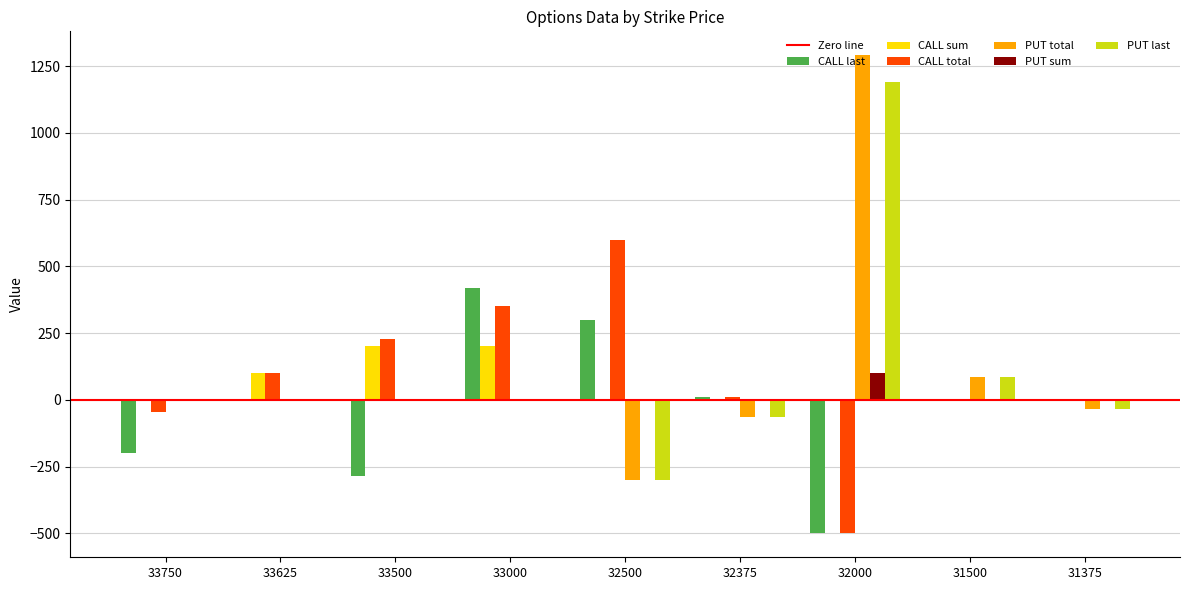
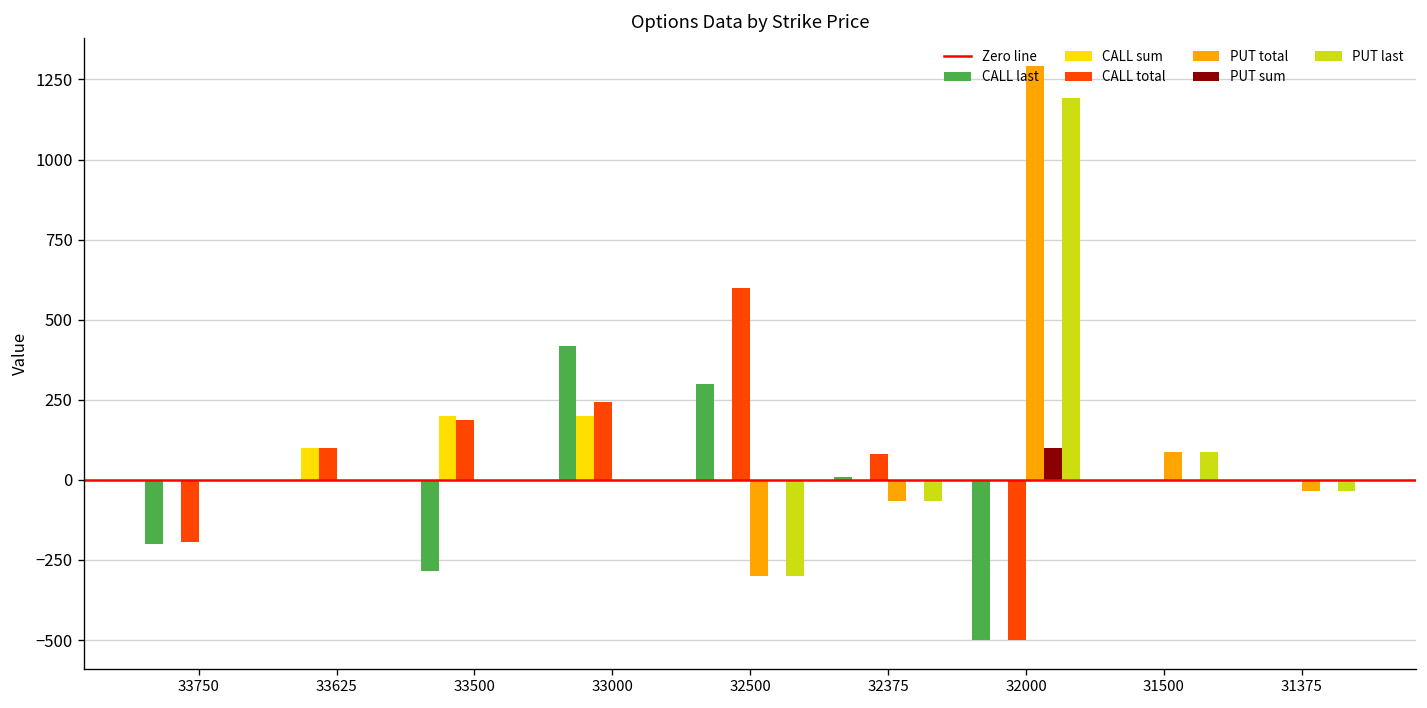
CALL total, 33750: -40 -> -200
CALL total, 33500: 230 -> 190
CALL total, 33000: 350 -> 240
CALL total, 32375: 10 -> 80
